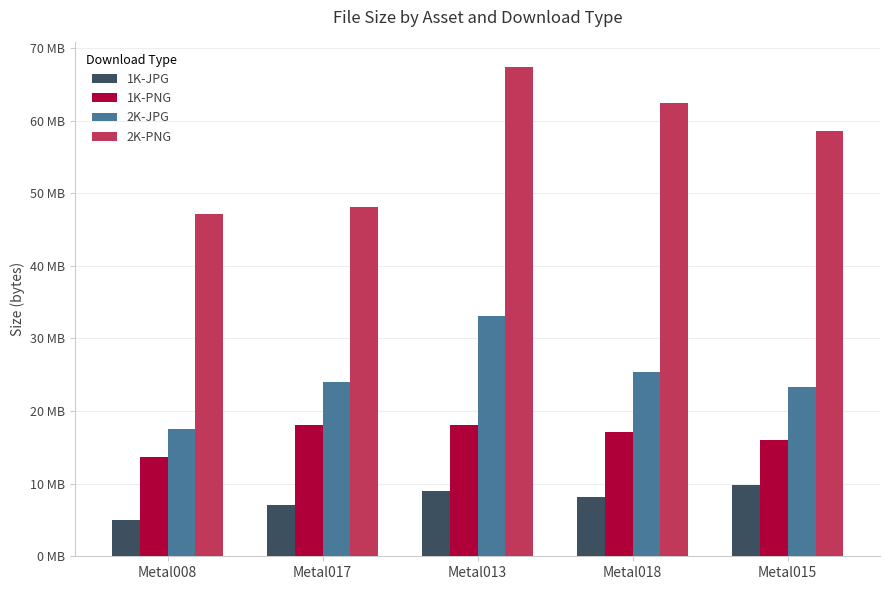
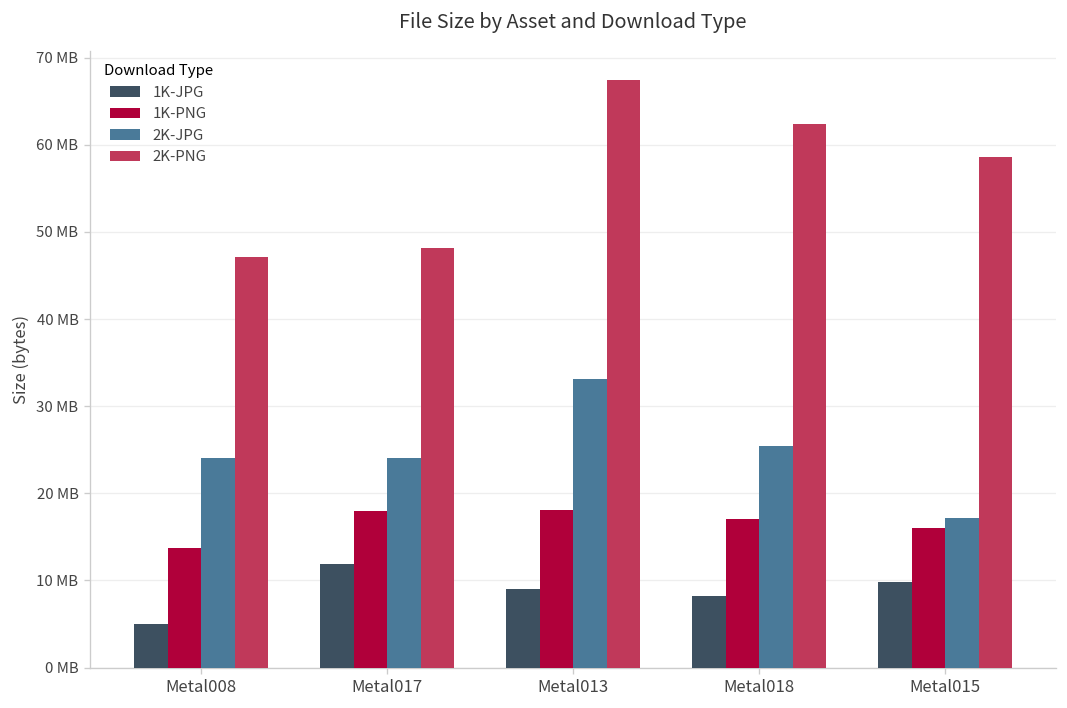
2K-JPG, Metal008: 18 MB -> 24 MB
1K-JPG, Metal017: 7 MB -> 12 MB
2K-JPG, Metal015: 23 MB -> 17 MB
